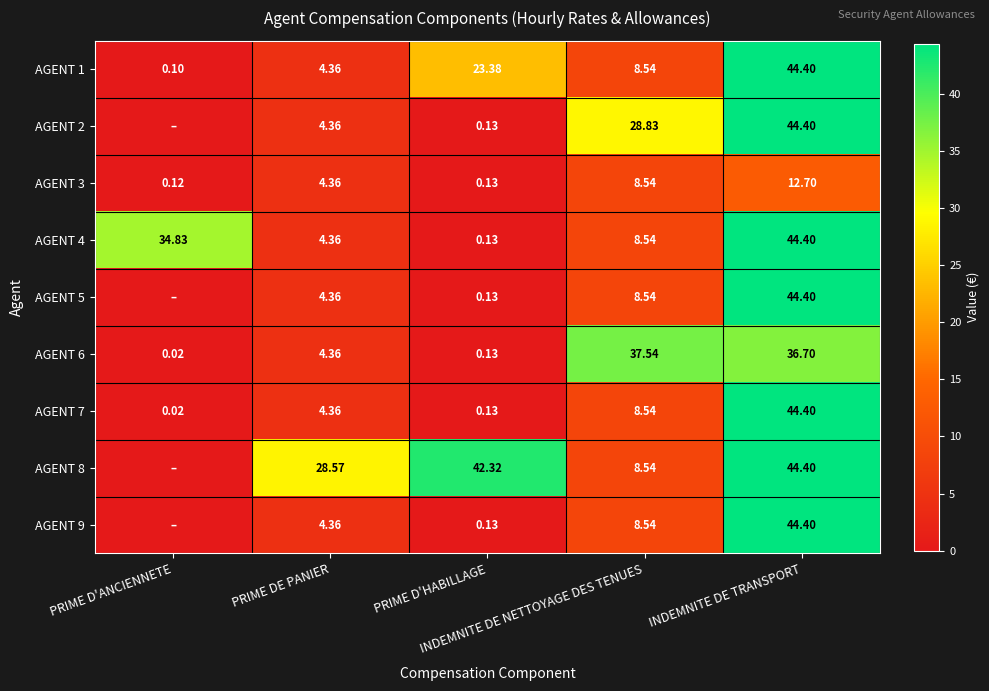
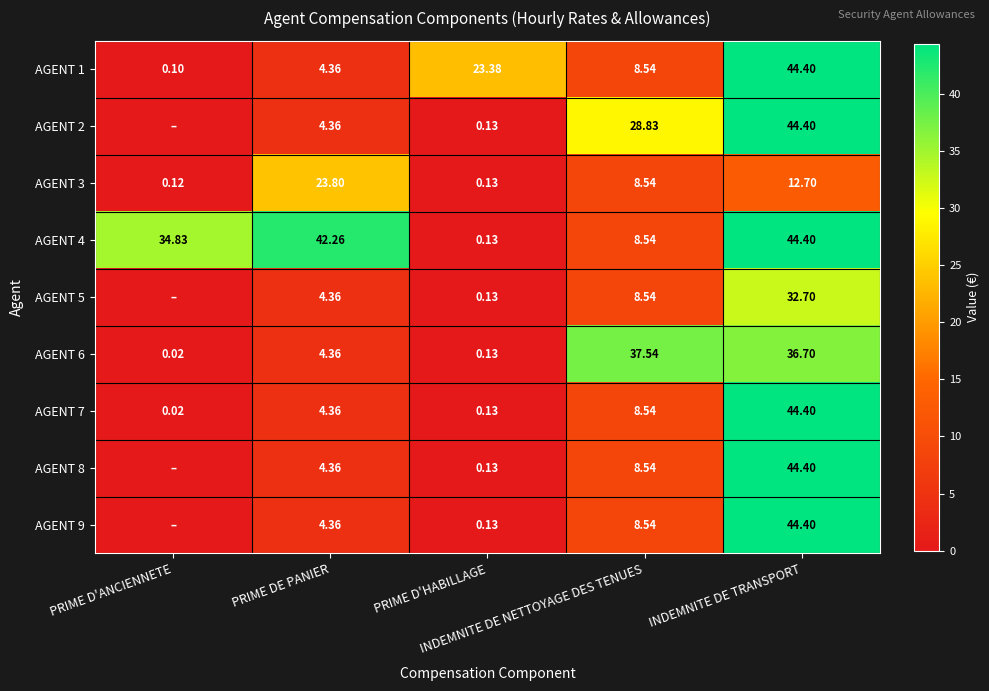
AGENT 3, PRIME DE PANIER: 4.36 -> 23.80
AGENT 4, PRIME DE PANIER: 4.36 -> 42.26
AGENT 5, INDEMNITE DE TRANSPORT: 44.40 -> 32.70
AGENT 8, PRIME DE PANIER: 28.57 -> 4.36
AGENT 8, PRIME D'HABILLAGE: 42.32 -> 0.13
